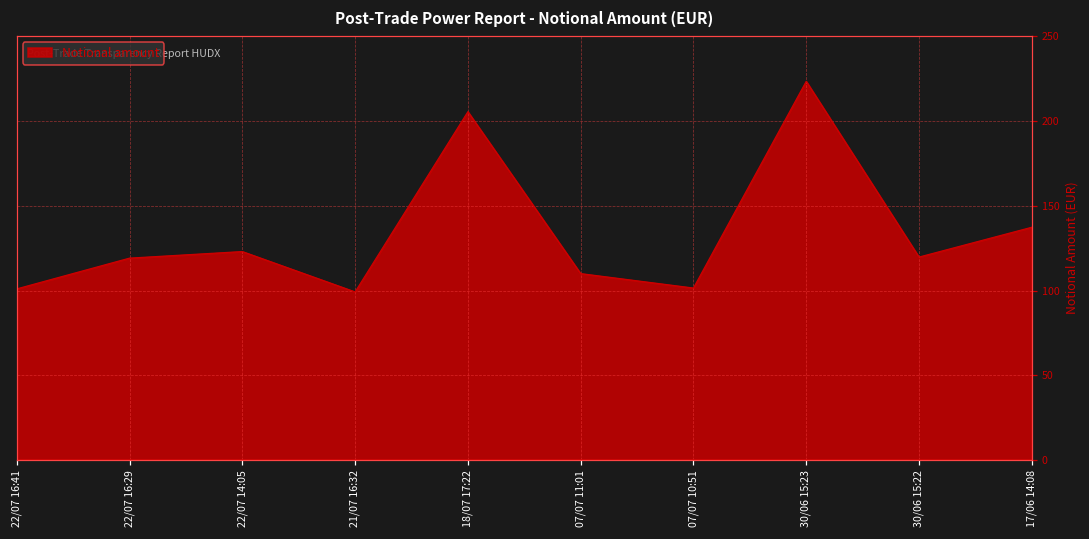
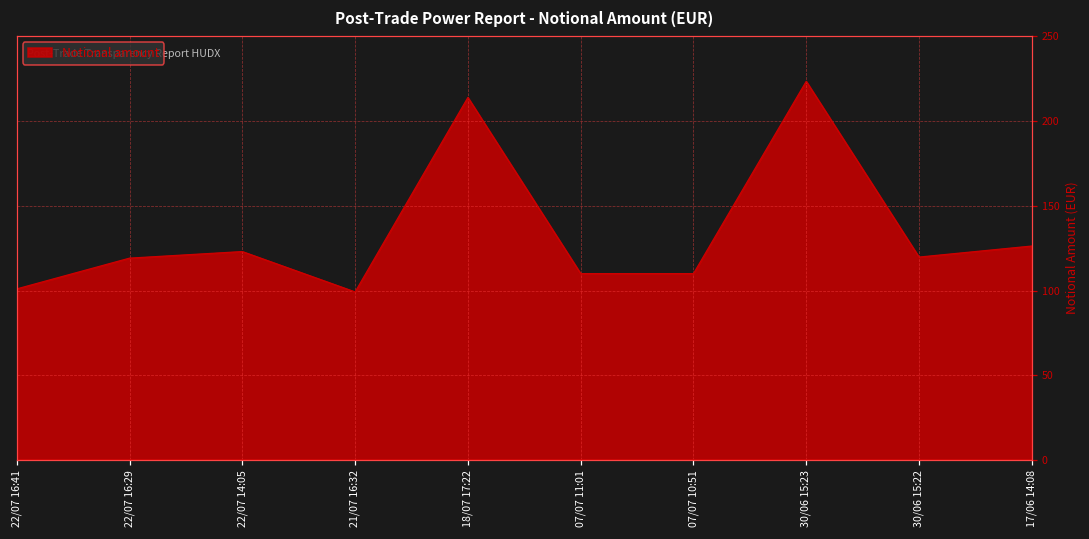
18/07 17:22: 205 -> 214
07/07 10:51: 102 -> 110
17/06 14:08: 137 -> 126
